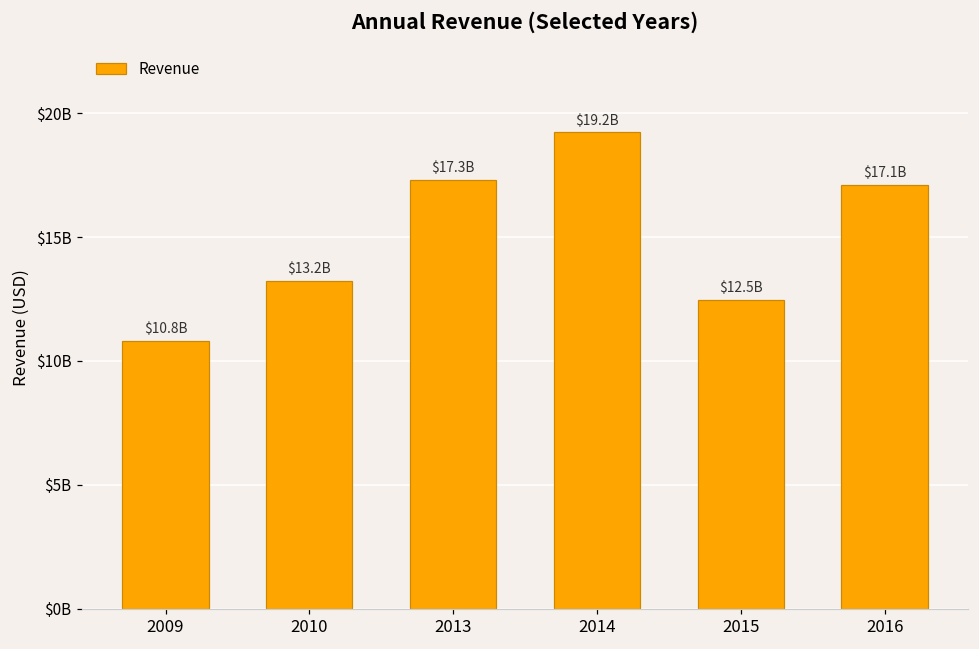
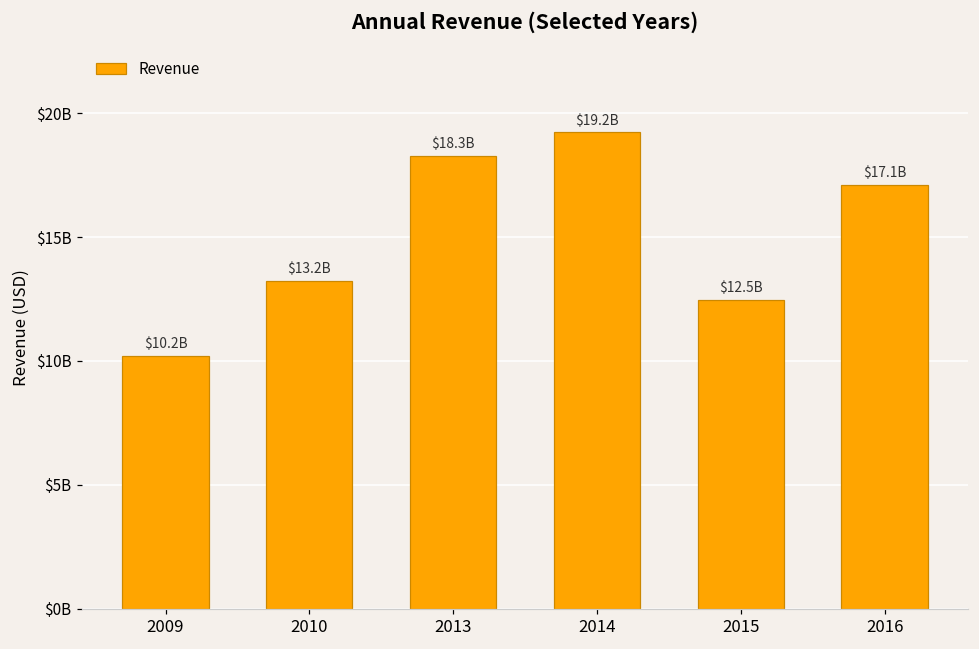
2009: $10.8B -> $10.2B
2013: $17.3B -> $18.3B
